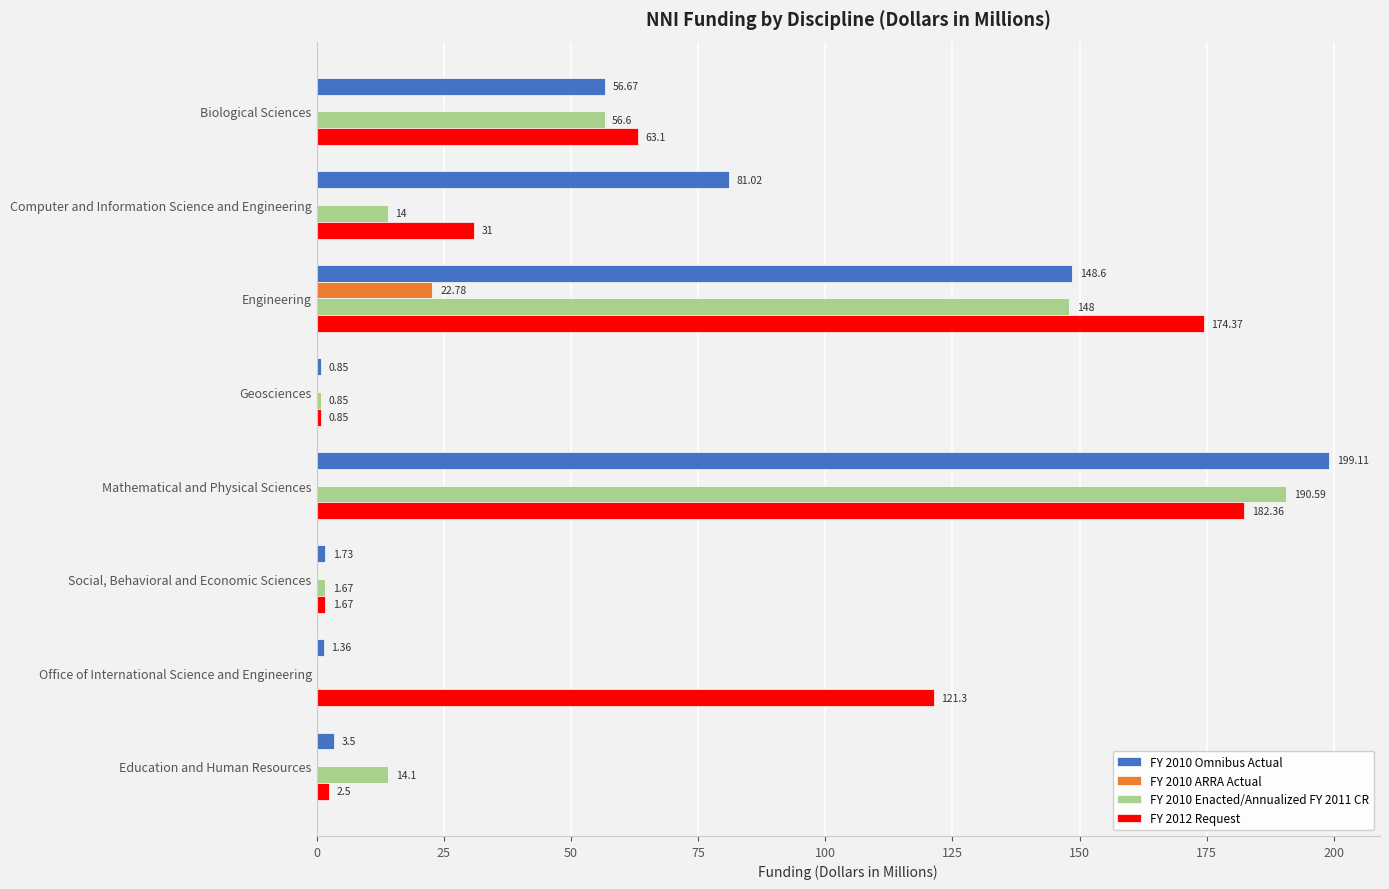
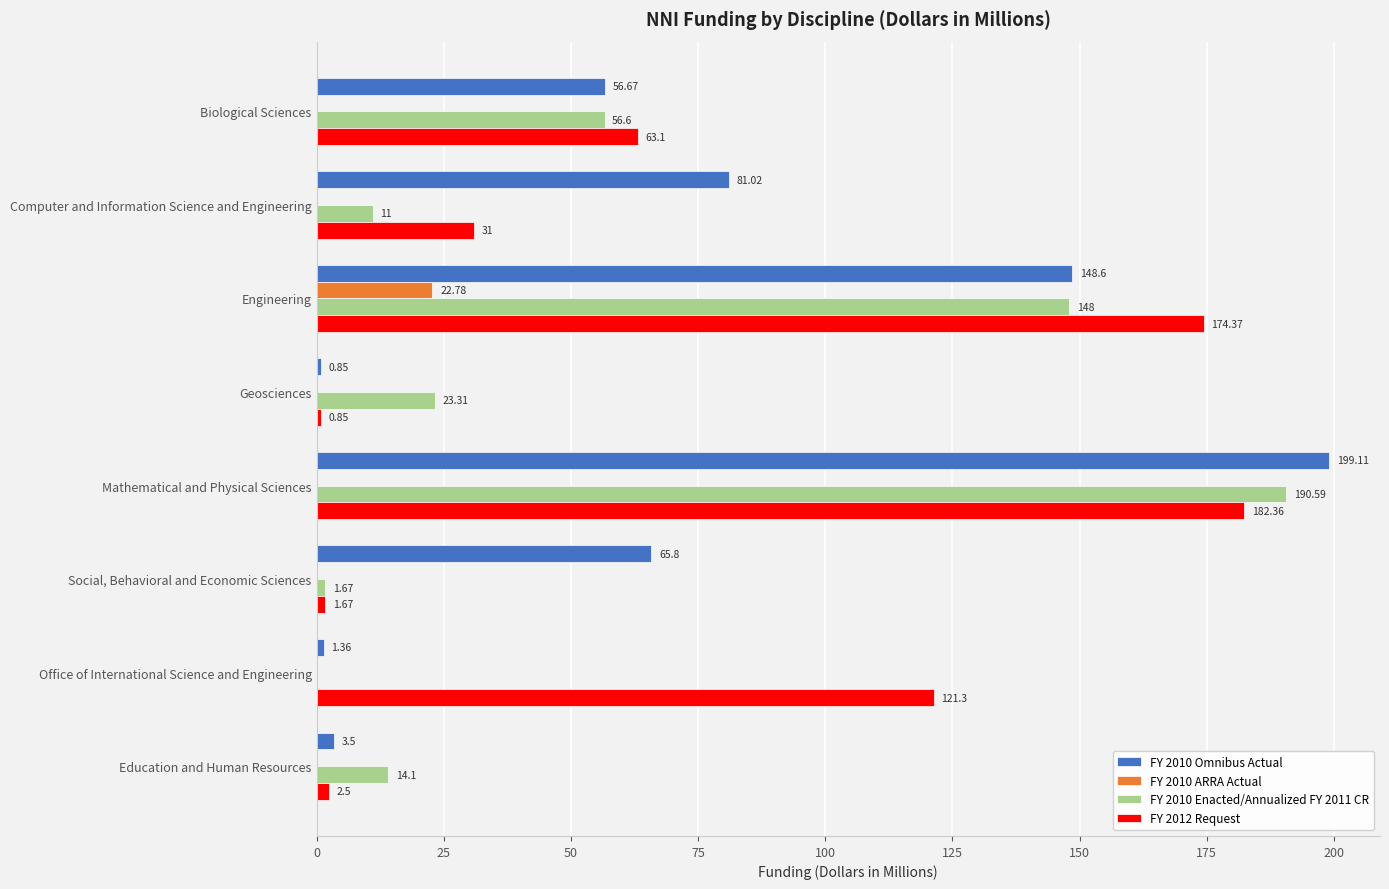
FY 2010 Enacted/Annualized FY 2011 CR, Computer and Information Science and Engineering: 14 -> 11
FY 2010 Enacted/Annualized FY 2011 CR, Geosciences: 0.85 -> 23.31
FY 2010 Omnibus Actual, Social, Behavioral and Economic Sciences: 1.73 -> 65.8
